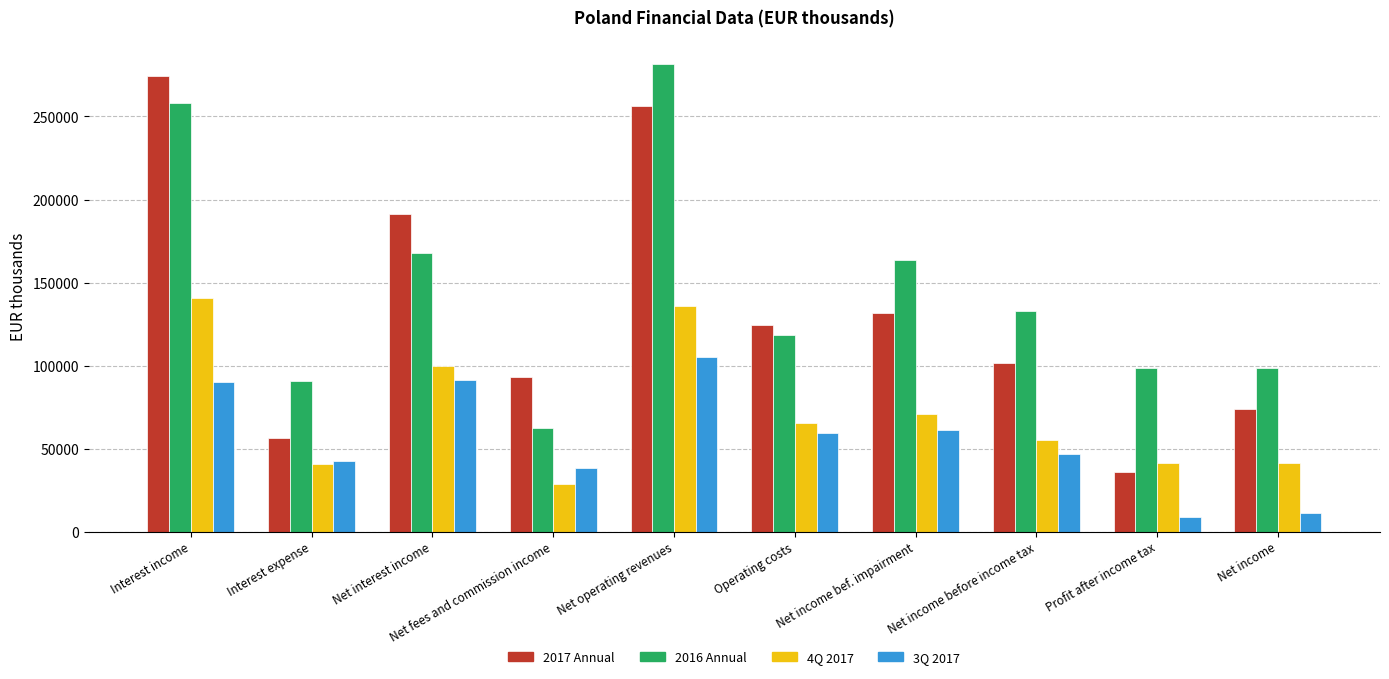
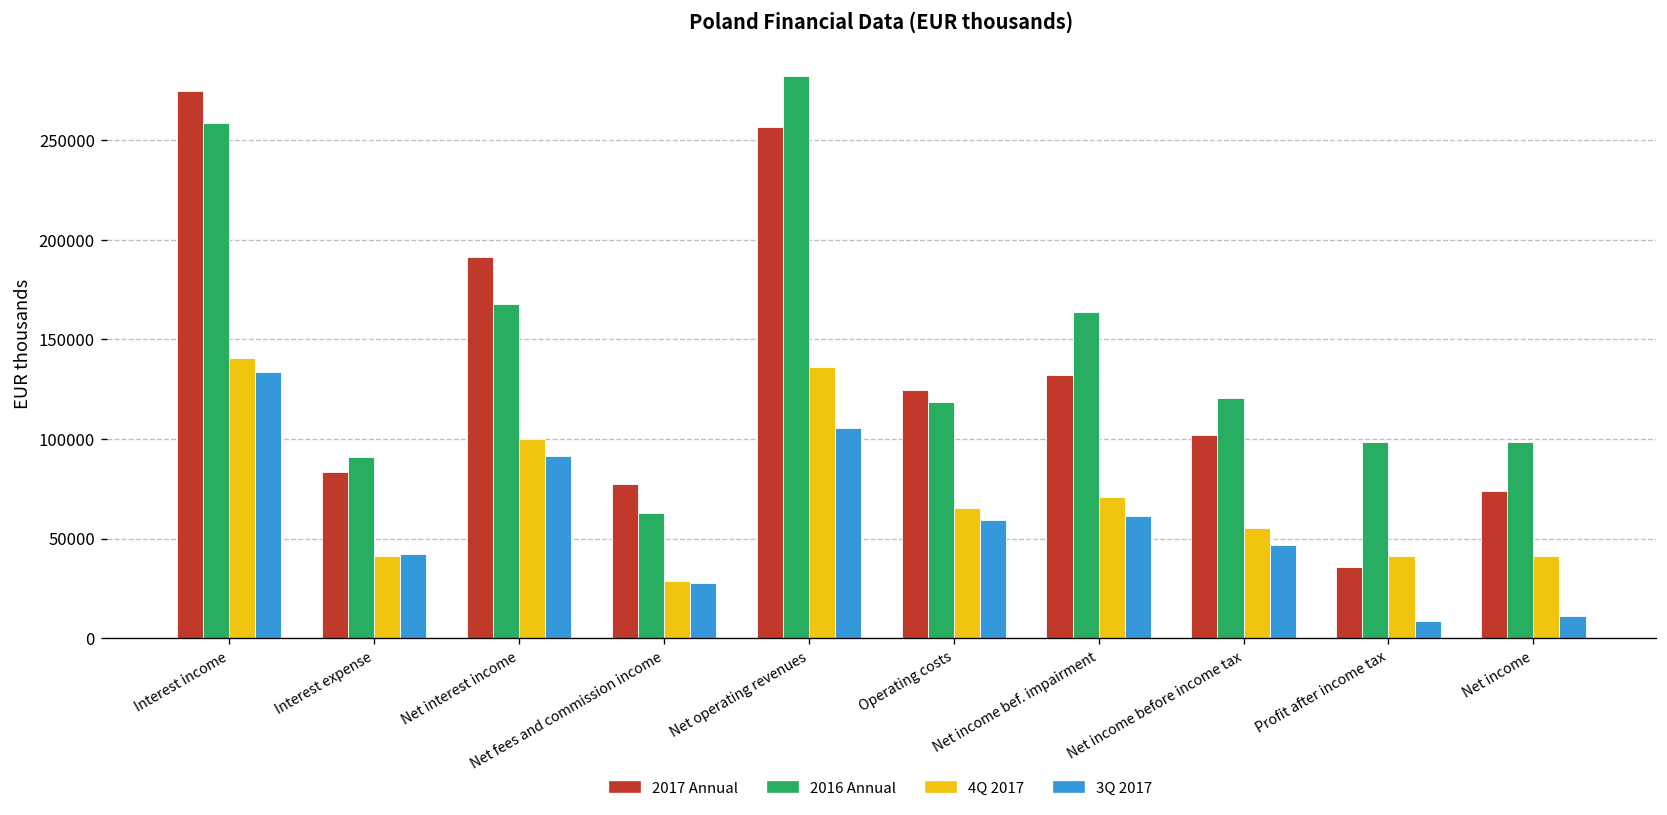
3Q 2017, Interest income: 90000 -> 134000
2017 Annual, Interest expense: 57000 -> 83000
2017 Annual, Net fees and commission income: 93000 -> 77000
3Q 2017, Net fees and commission income: 39000 -> 27000
2016 Annual, Net income before income tax: 133000 -> 121000
